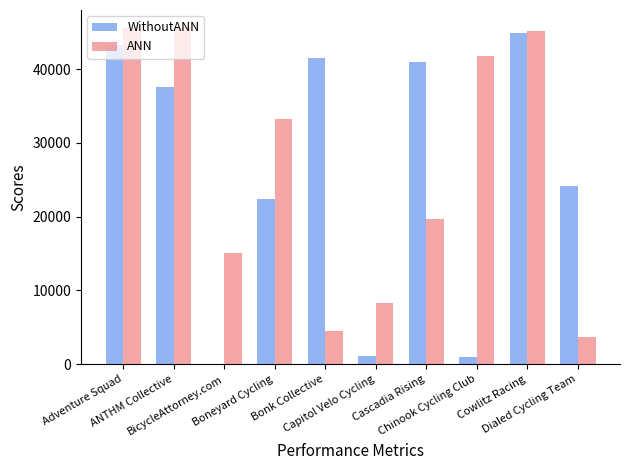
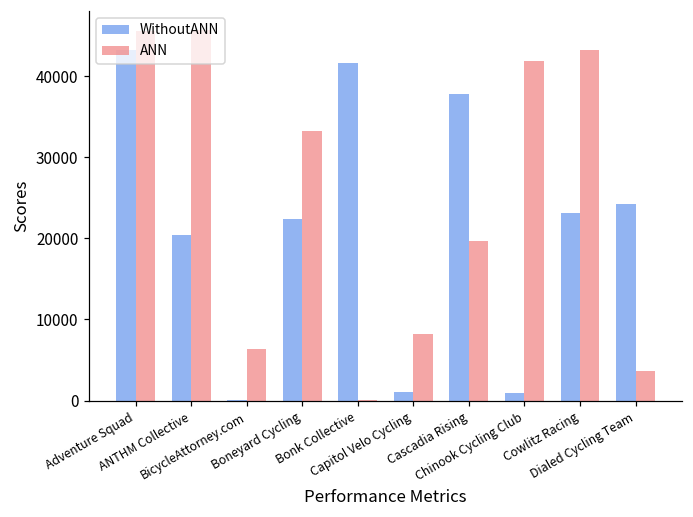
WithoutANN, ANTHM Collective: 38000 -> 20000
ANN, BicycleAttorney.com: 15000 -> 6000
ANN, Bonk Collective: 4000 -> 0
WithoutANN, Cascadia Rising: 41000 -> 38000
WithoutANN, Cowlitz Racing: 45000 -> 23000
ANN, Cowlitz Racing: 45000 -> 43000
